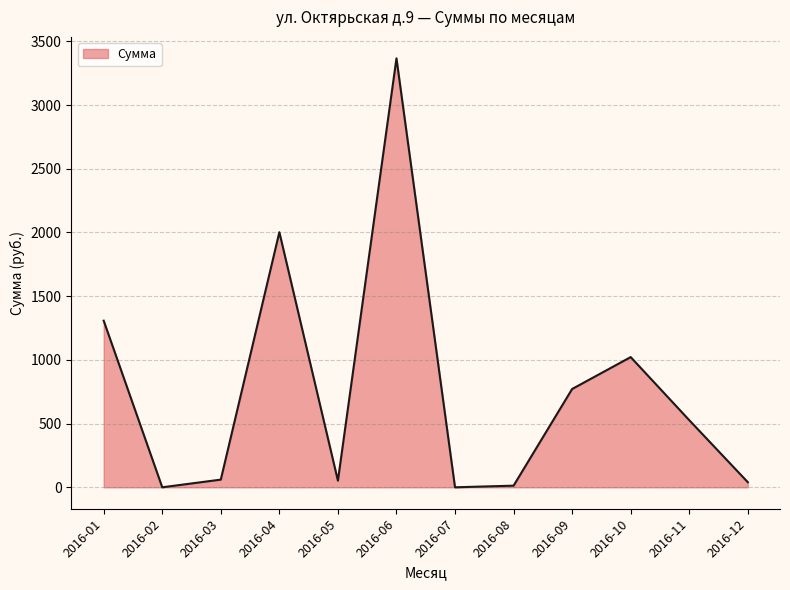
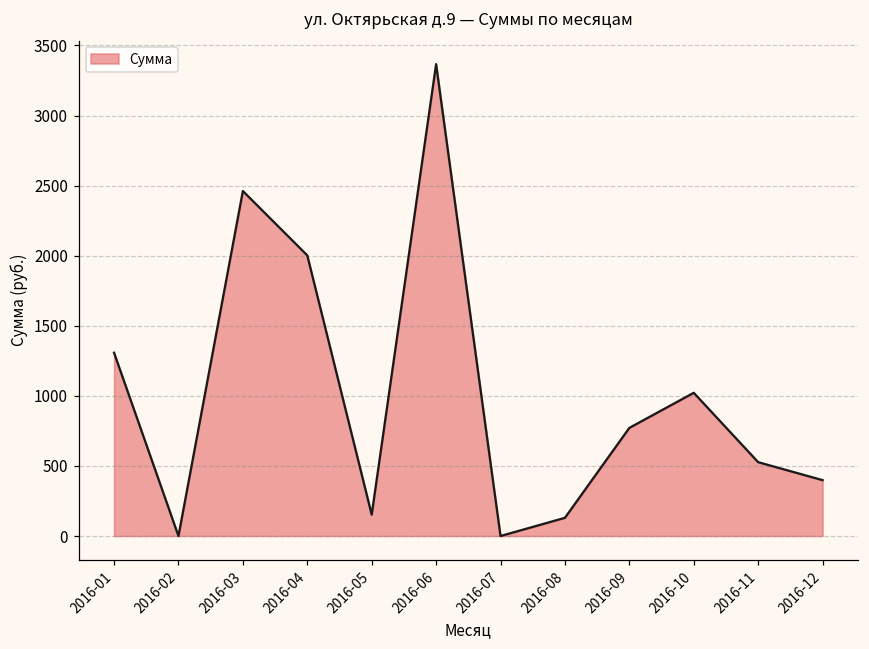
2016-03: 60 -> 2460
2016-05: 50 -> 150
2016-08: 10 -> 130
2016-12: 40 -> 400
